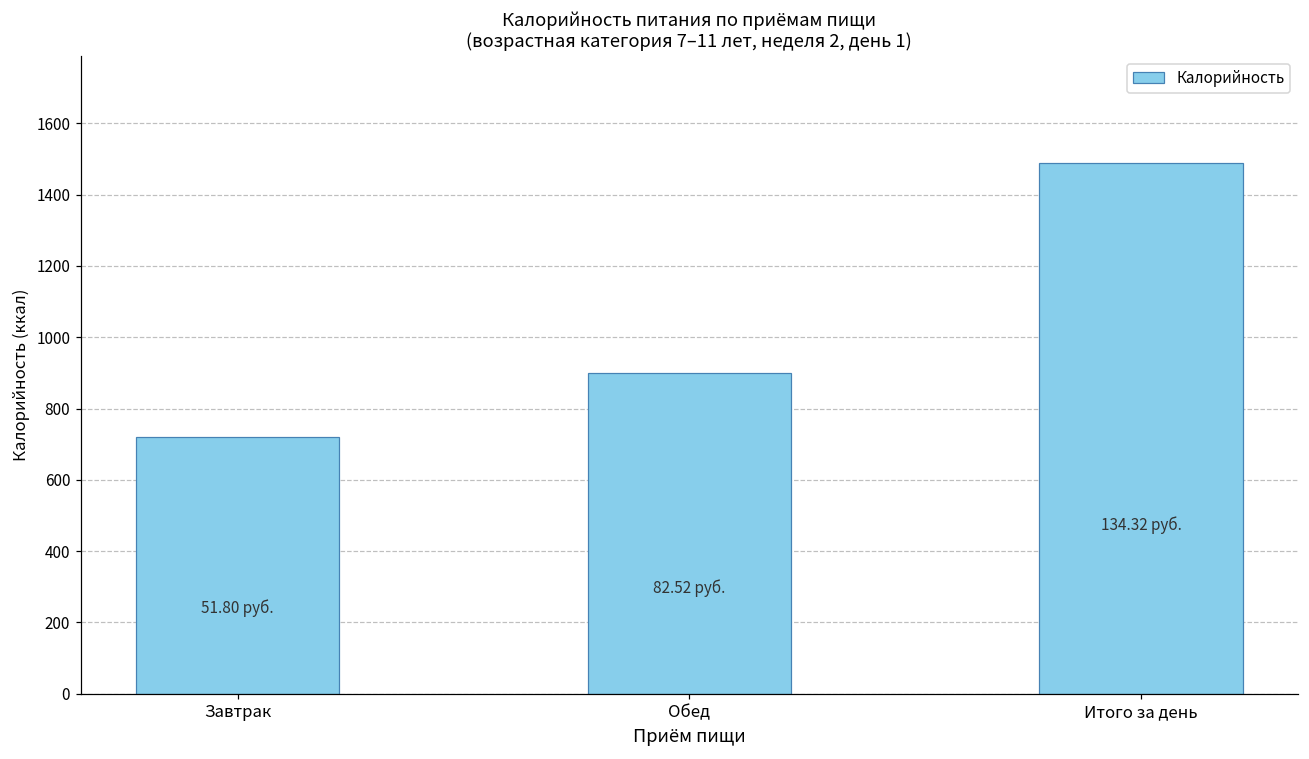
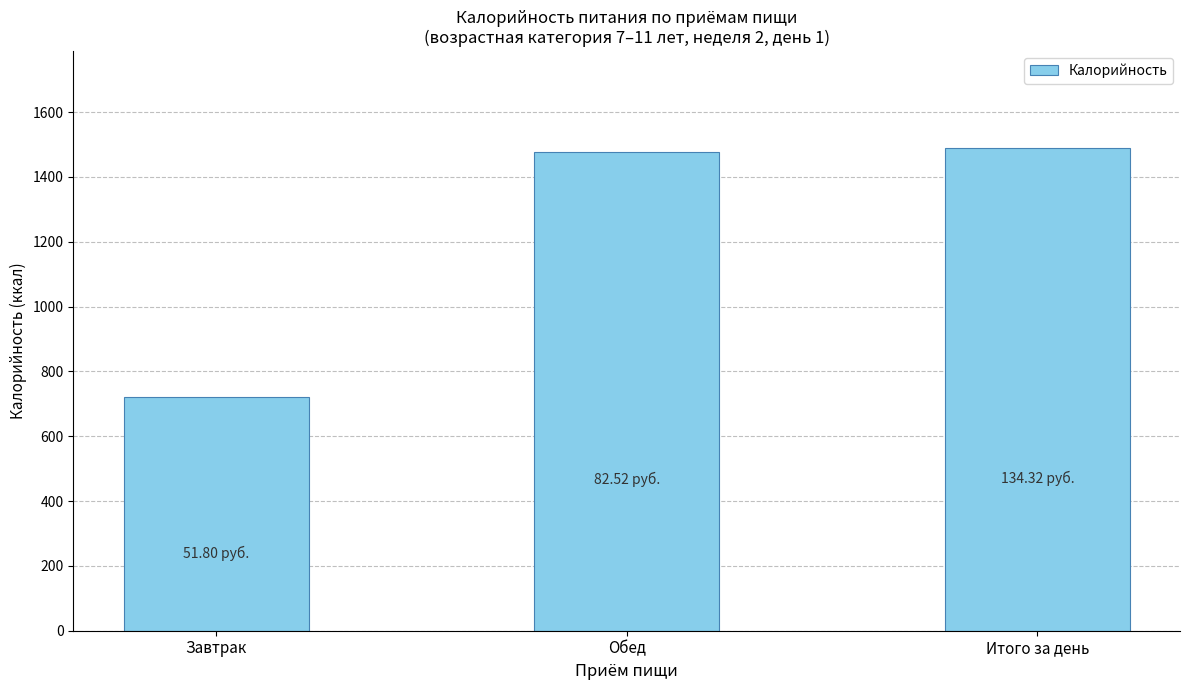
Обед: 900 -> 1480
